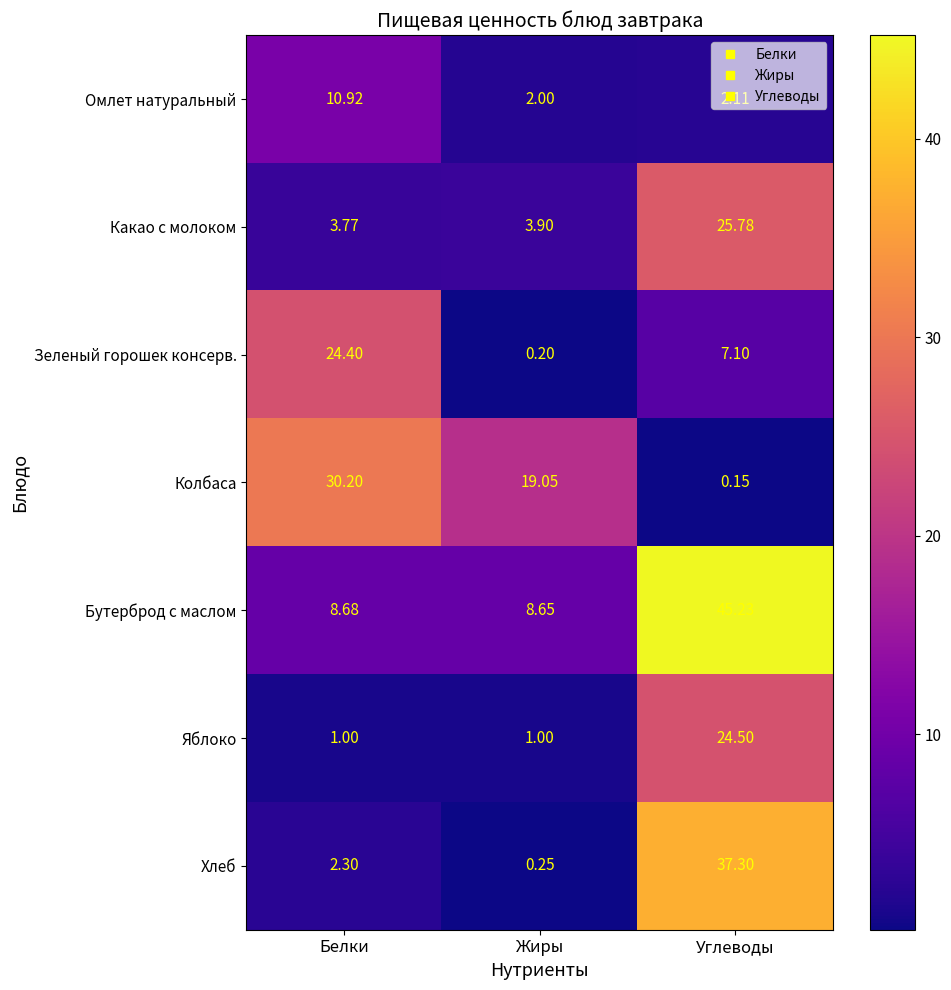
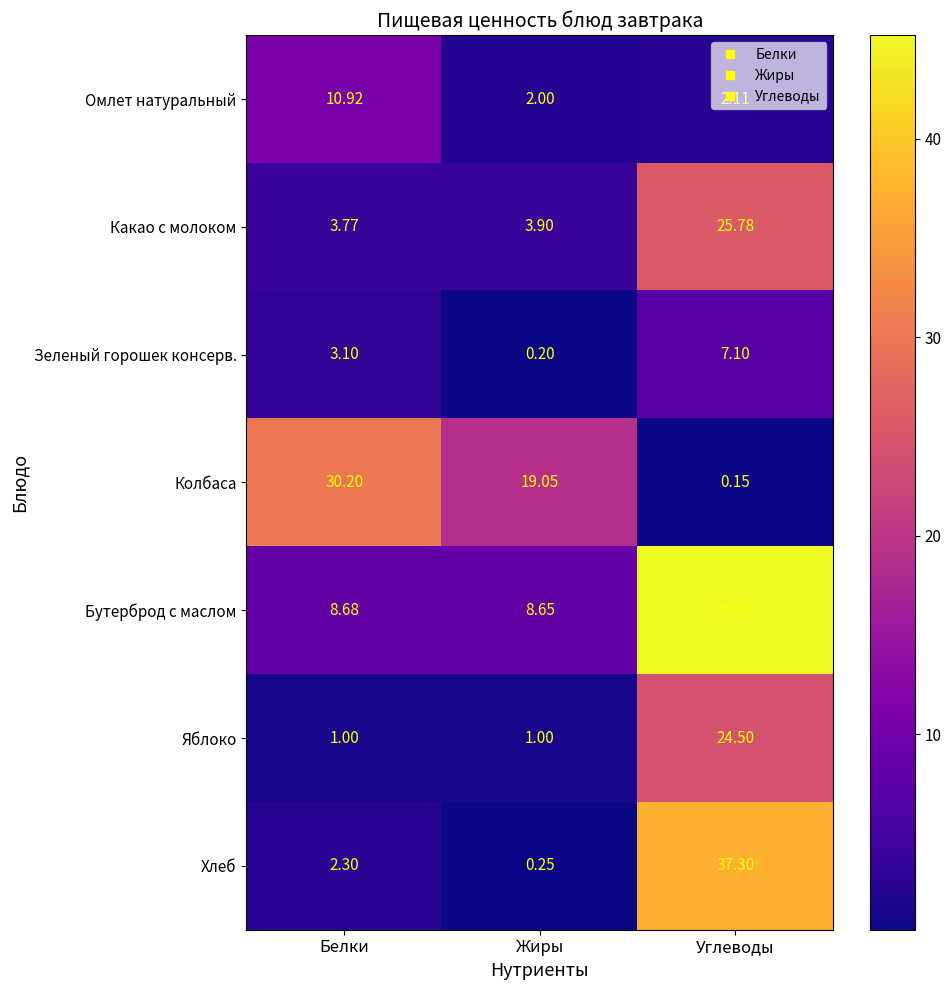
Зеленый горошек консерв., Белки: 24.40 -> 3.10
